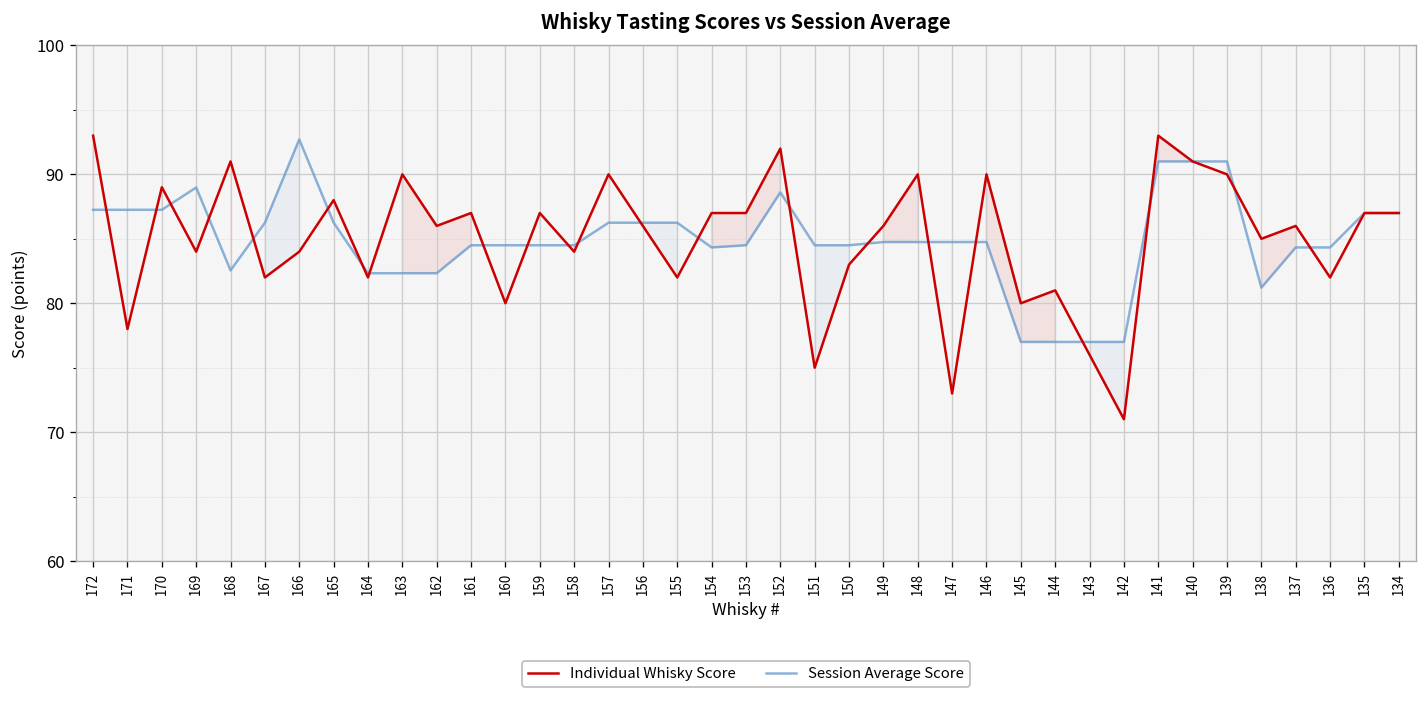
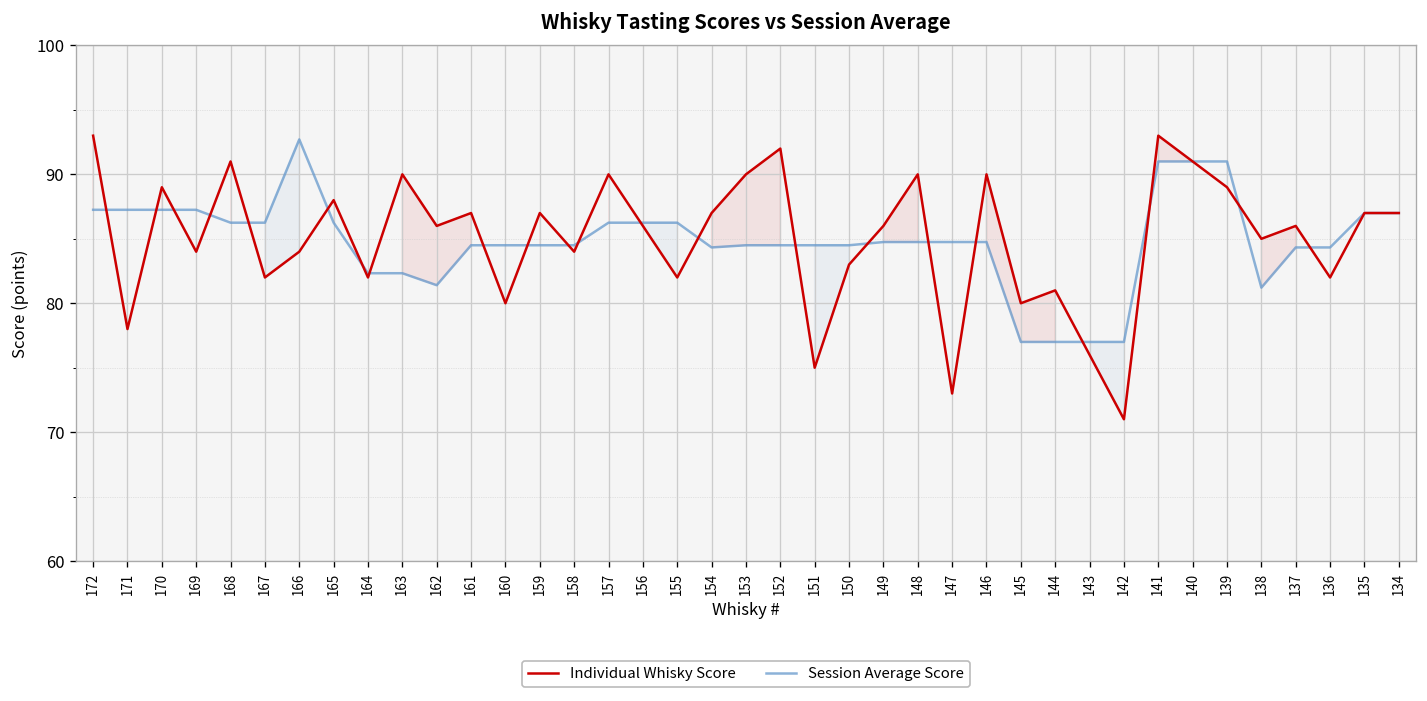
Session Average Score, 169: 89.0 -> 87.3
Session Average Score, 168: 82.6 -> 86.3
Session Average Score, 162: 82.3 -> 81.4
Individual Whisky Score, 153: 87 -> 90
Session Average Score, 152: 88.6 -> 84.5
Individual Whisky Score, 139: 90 -> 89
